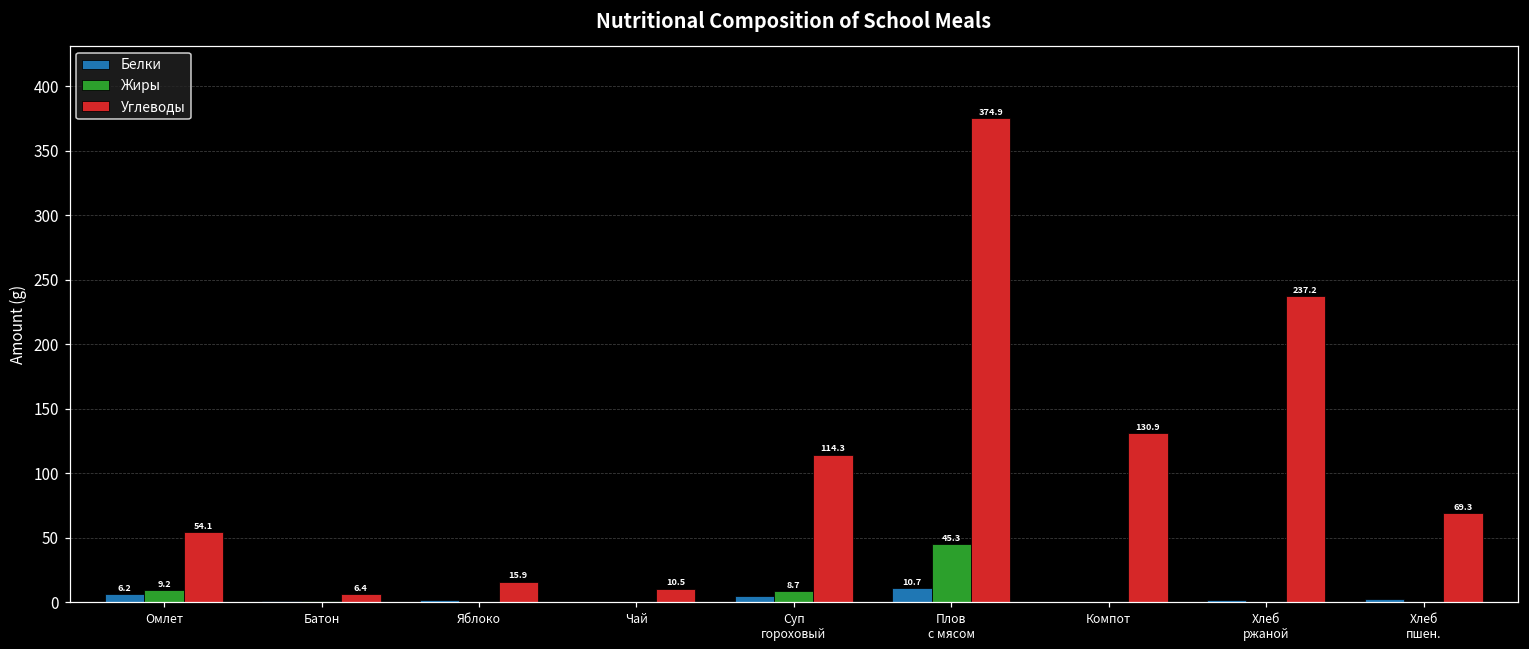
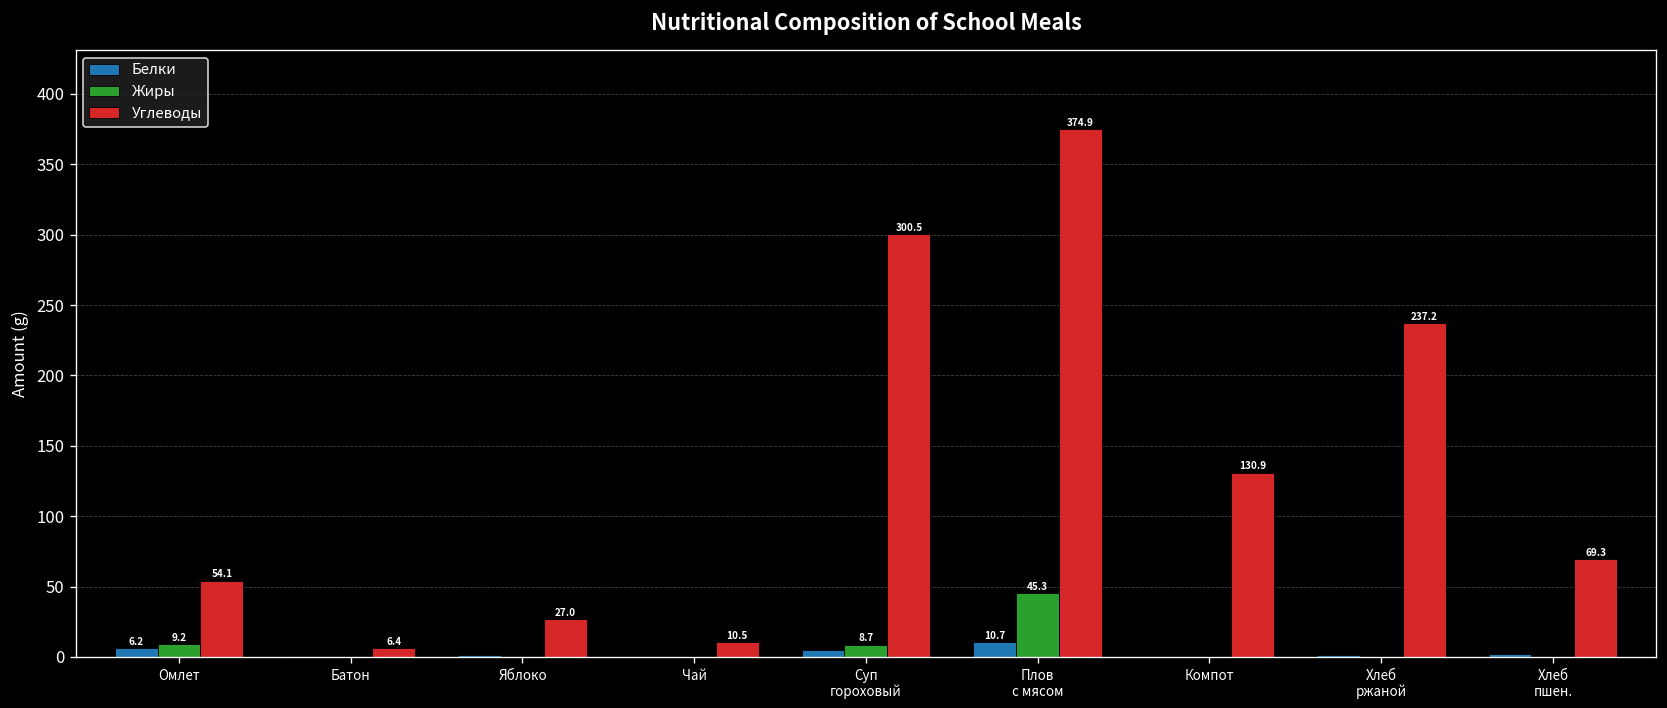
Углеводы, Яблоко: 15.9 -> 27.0
Углеводы, Суп гороховый: 114.3 -> 300.5
